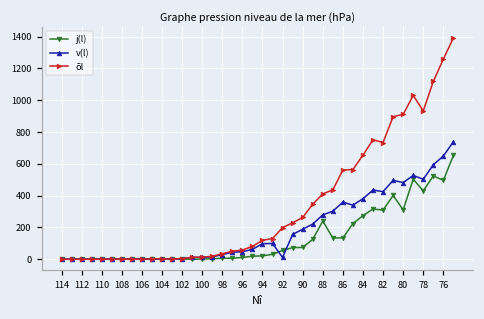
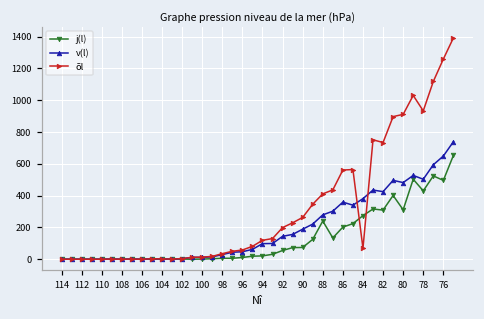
v(l), 92: 10 -> 140
j(l), 86: 130 -> 200
õl, 84: 660 -> 70
